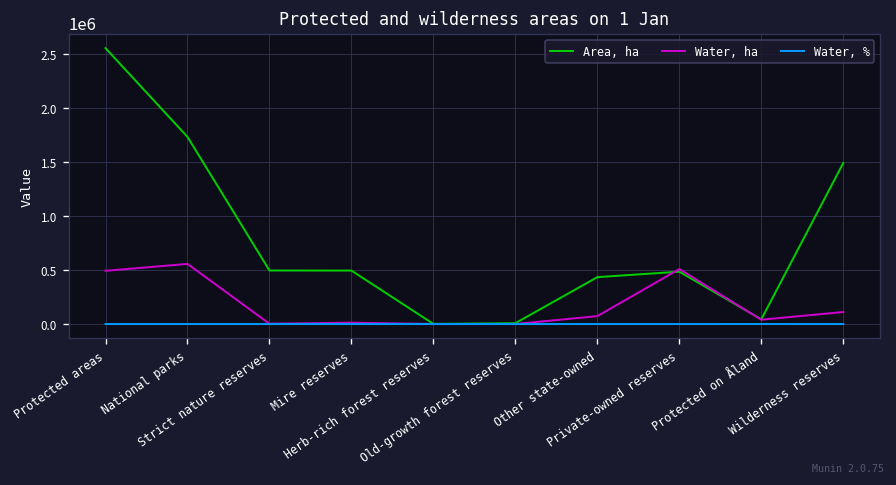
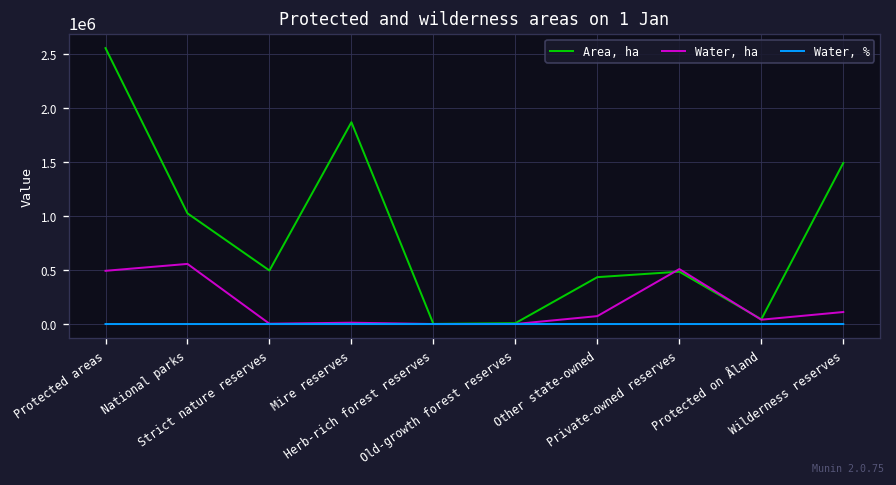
Area, ha, National parks: 1700000 -> 1000000
Area, ha, Mire reserves: 500000 -> 1900000
